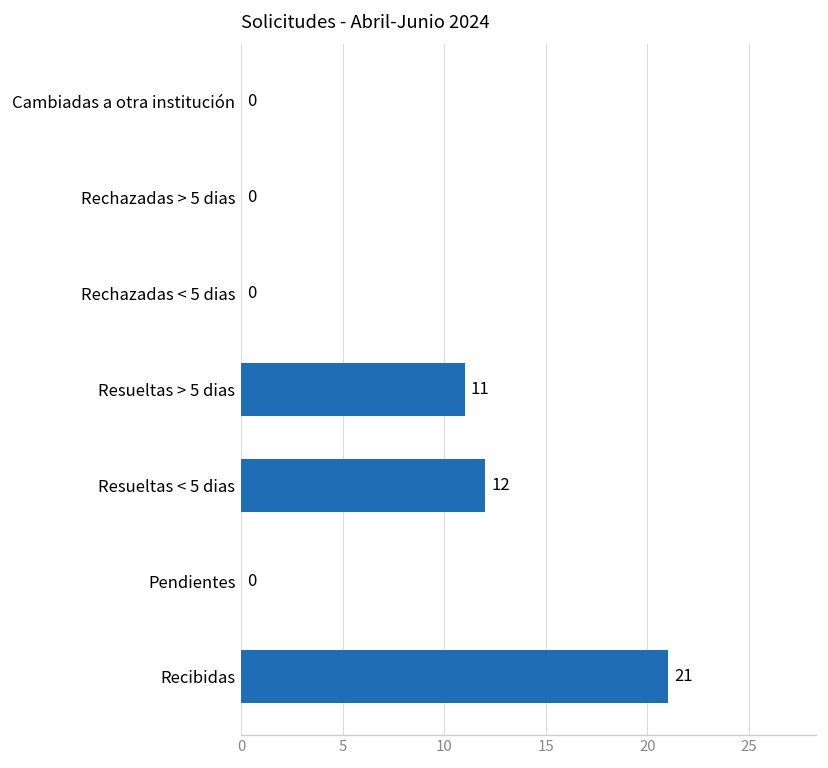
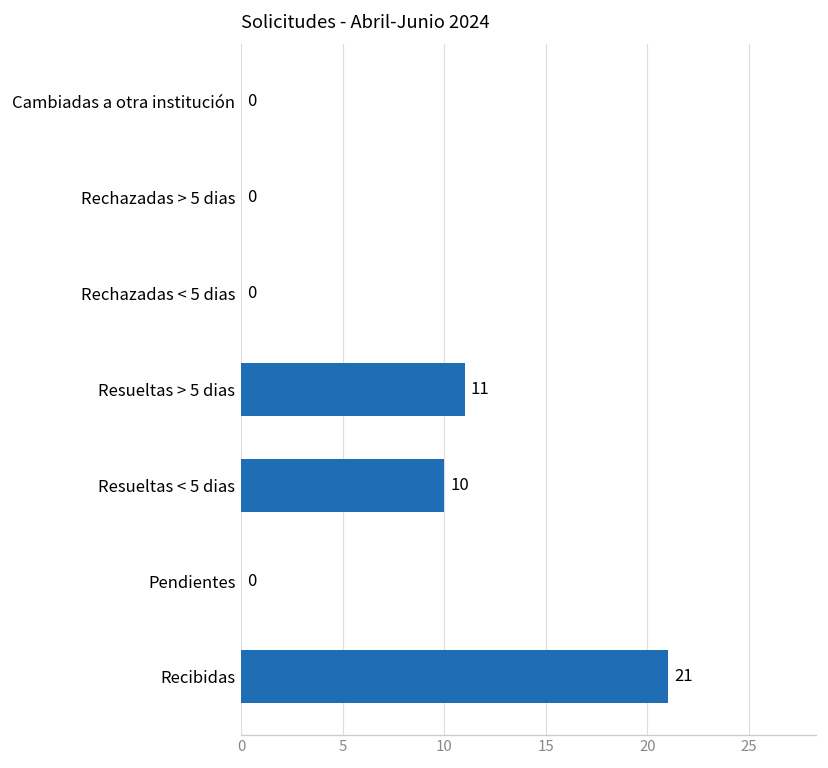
Resueltas < 5 dias: 12 -> 10
